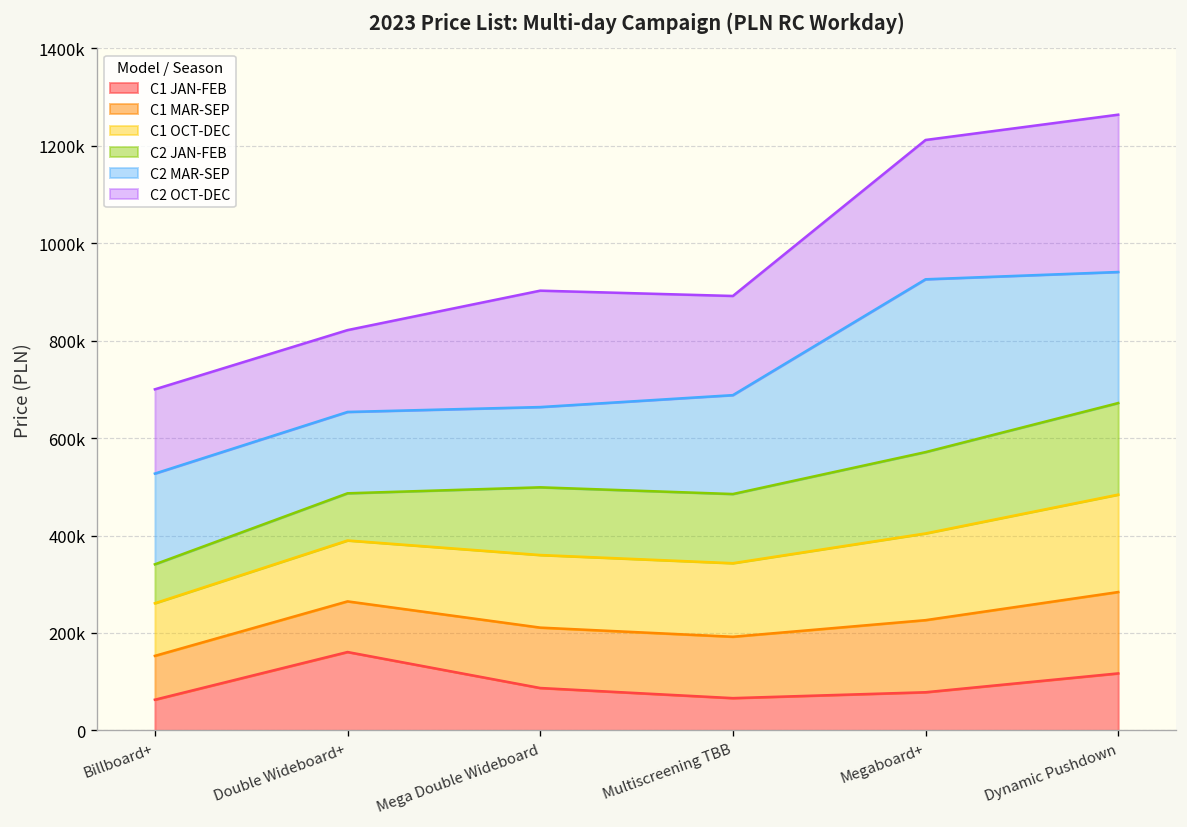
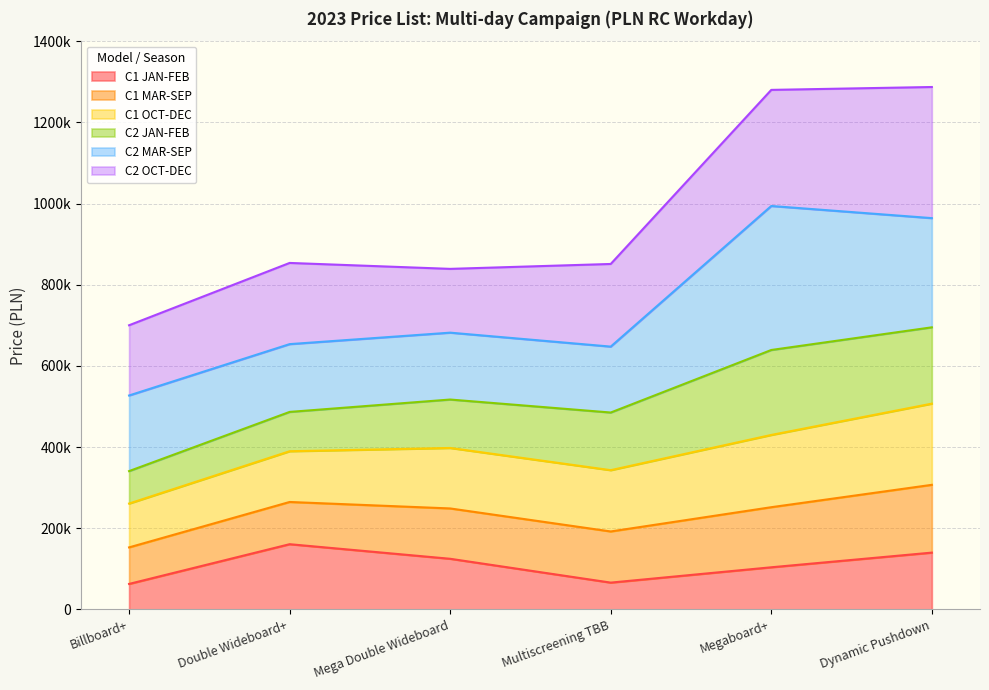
C2 OCT-DEC, Double Wideboard+: 170000 -> 200000
C1 JAN-FEB, Mega Double Wideboard: 90000 -> 120000
C2 JAN-FEB, Mega Double Wideboard: 140000 -> 120000
C2 OCT-DEC, Mega Double Wideboard: 240000 -> 160000
C2 MAR-SEP, Multiscreening TBB: 200000 -> 160000
C1 JAN-FEB, Megaboard+: 80000 -> 100000
C2 JAN-FEB, Megaboard+: 170000 -> 210000
C1 JAN-FEB, Dynamic Pushdown: 120000 -> 140000
